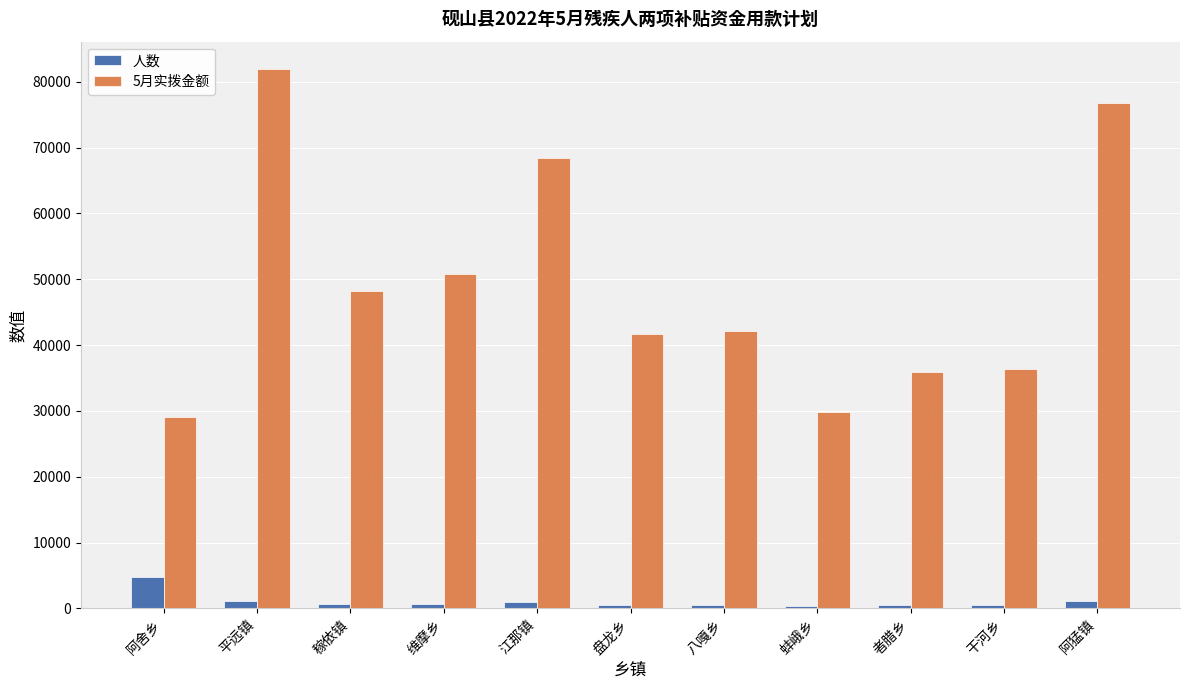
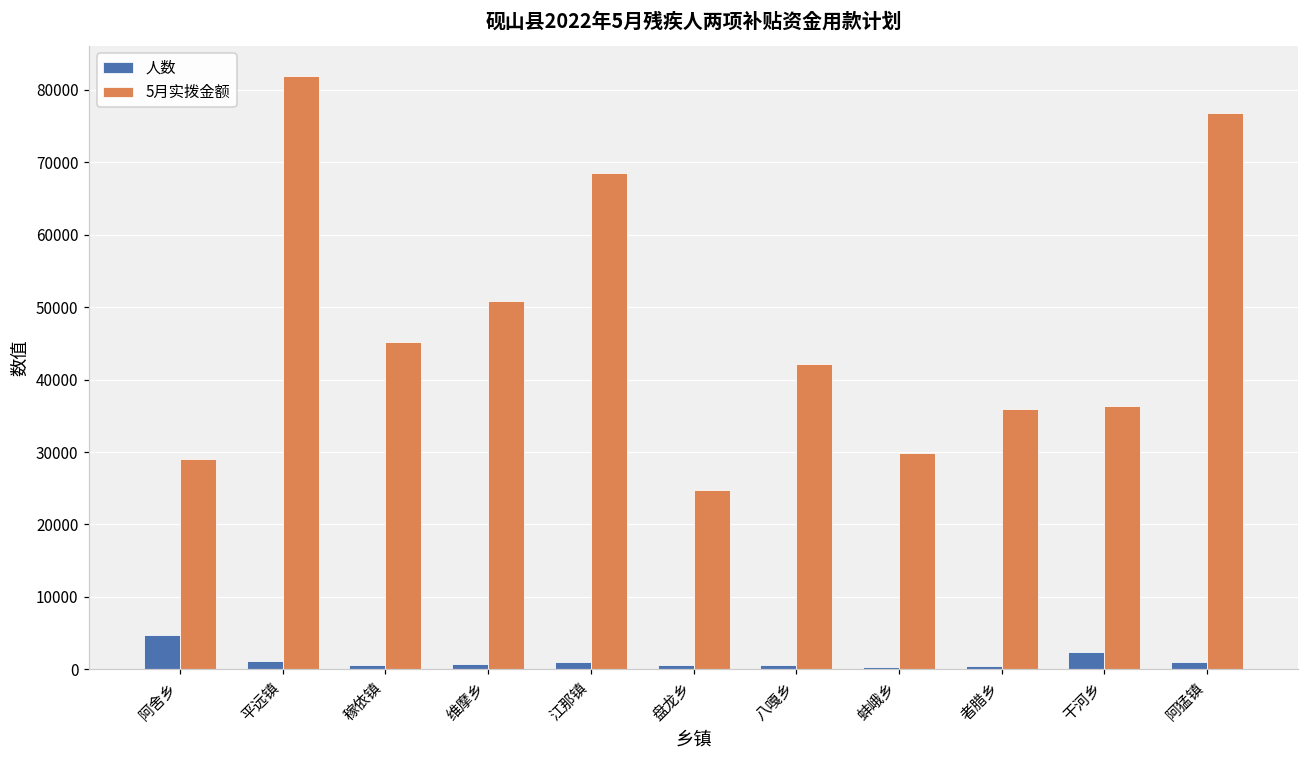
5月实拨金额, 稼依镇: 48000 -> 45000
5月实拨金额, 盘龙乡: 42000 -> 25000
人数, 干河乡: 1000 -> 2000
